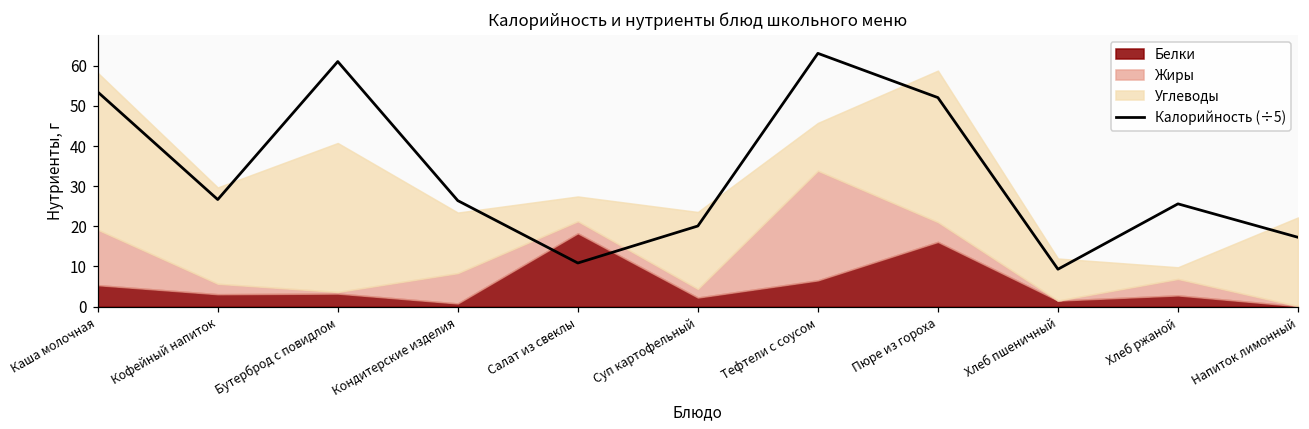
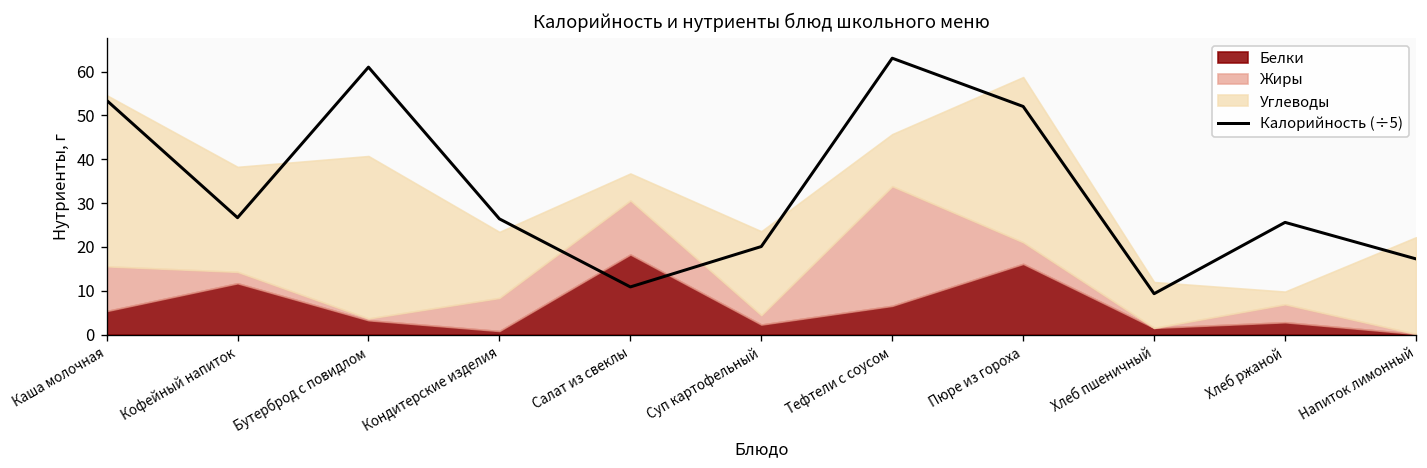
Жиры, Каша молочная: 14 -> 10
Белки, Кофейный напиток: 3 -> 12
Жиры, Салат из свеклы: 3 -> 12
